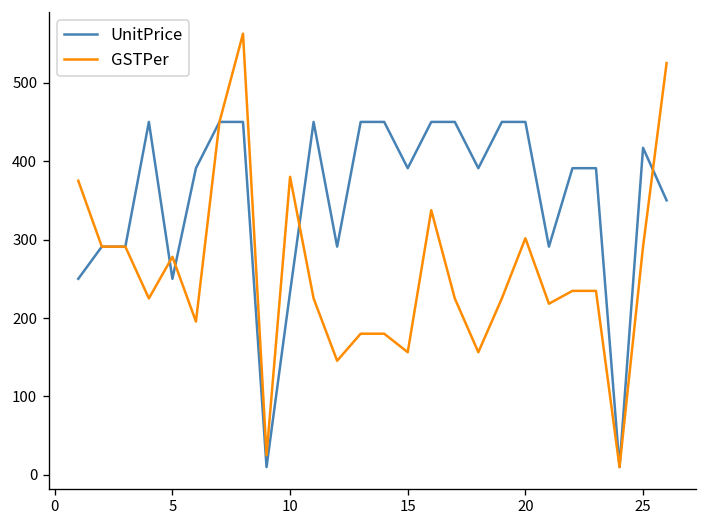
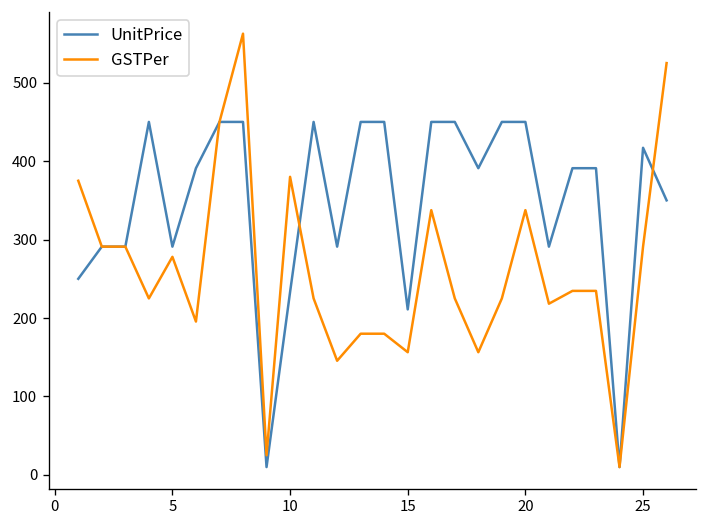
UnitPrice, 5: 250 -> 290
UnitPrice, 15: 390 -> 210
GSTPer, 20: 300 -> 340
